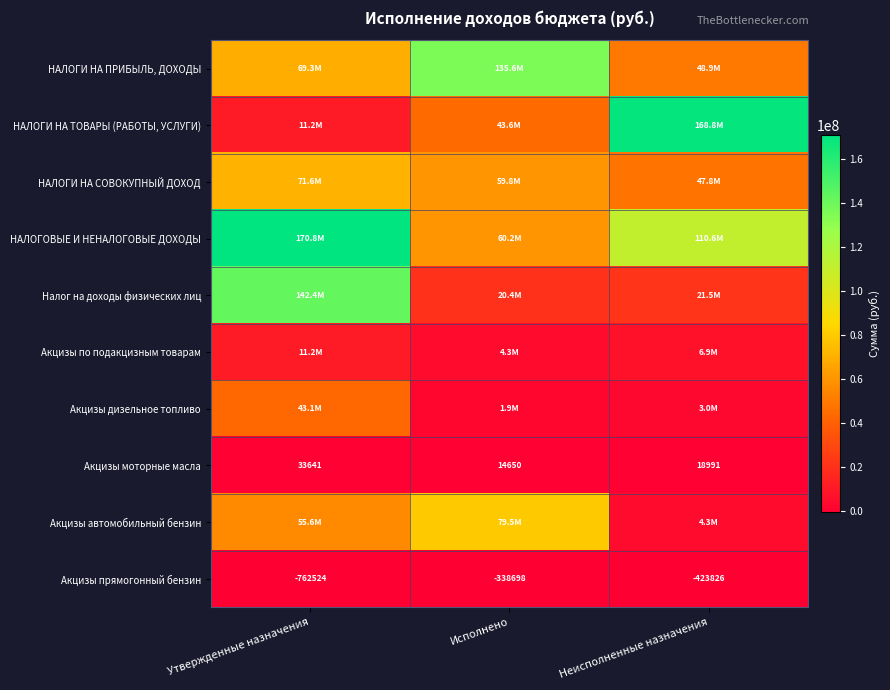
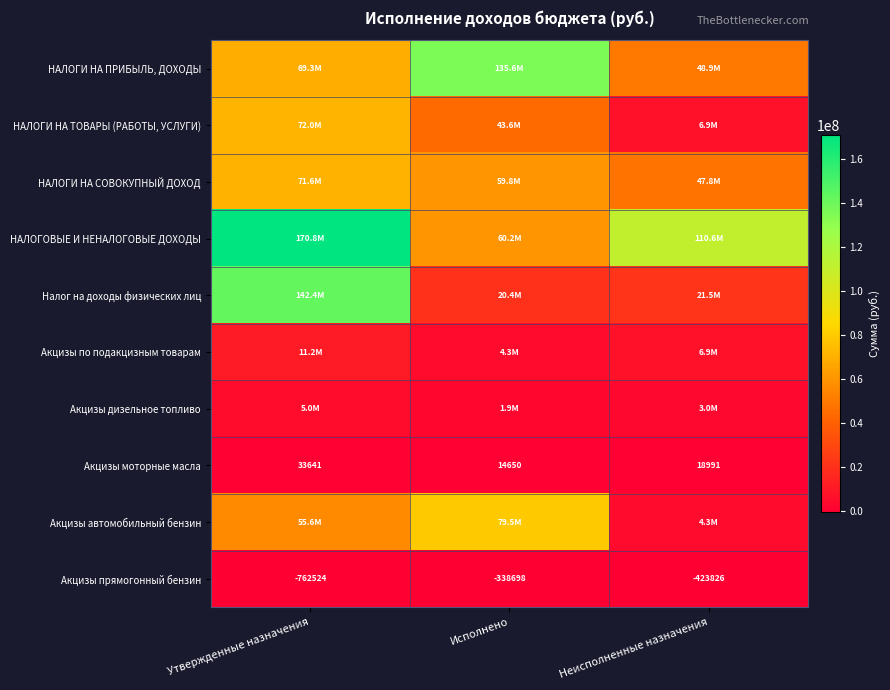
НАЛОГИ НА ТОВАРЫ (РАБОТЫ, УСЛУГИ), Утвержденные назначения: 11.2M -> 72.0M
НАЛОГИ НА ТОВАРЫ (РАБОТЫ, УСЛУГИ), Неисполненные назначения: 168.8M -> 6.9M
Акцизы дизельное топливо, Утвержденные назначения: 43.1M -> 5.0M
